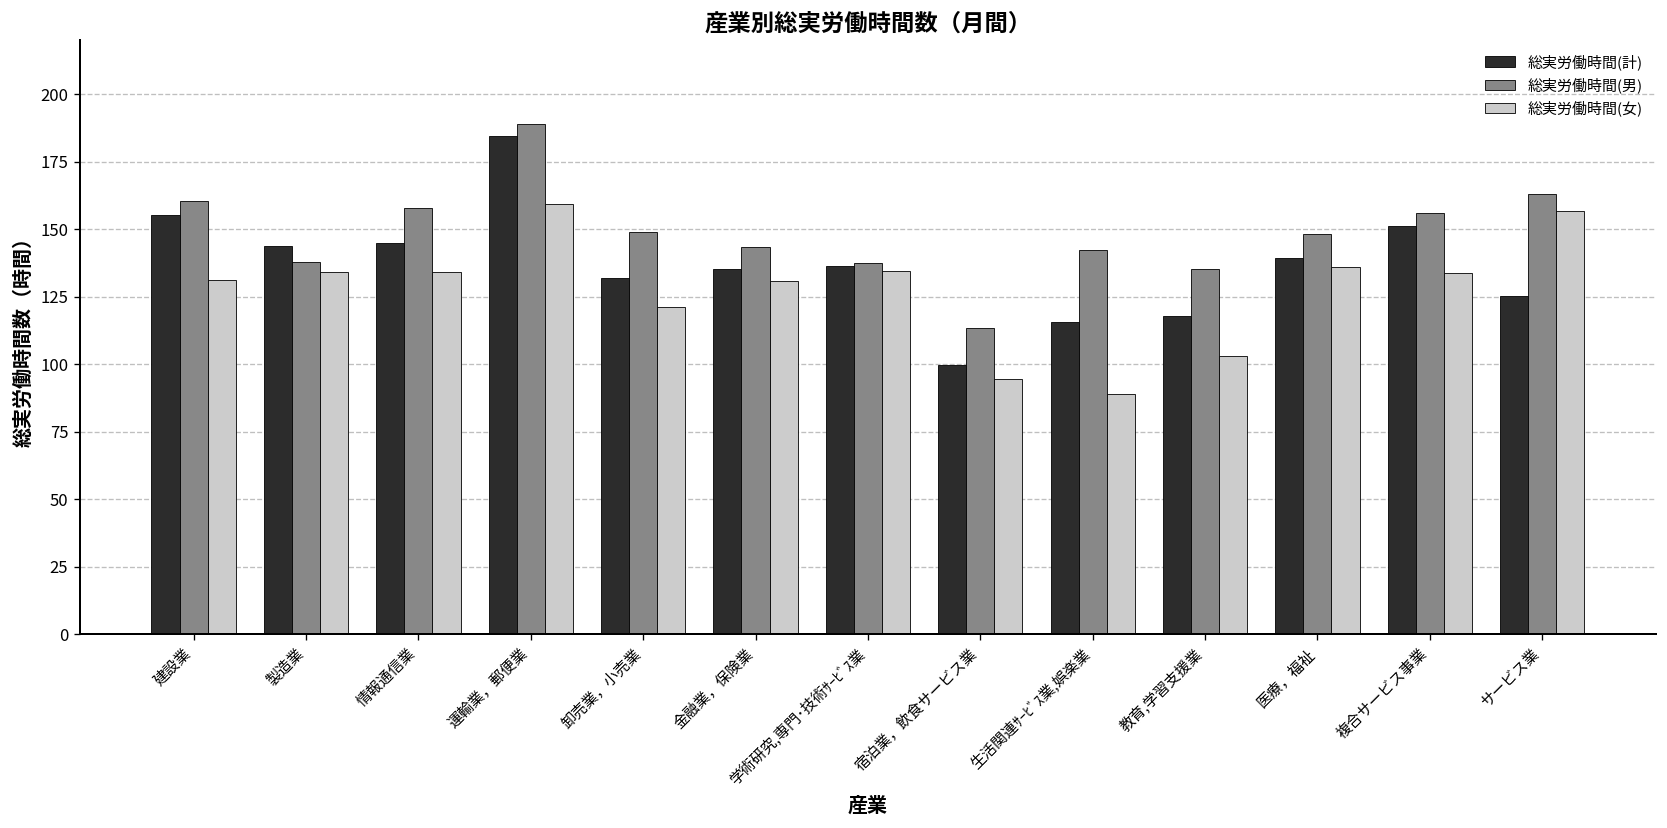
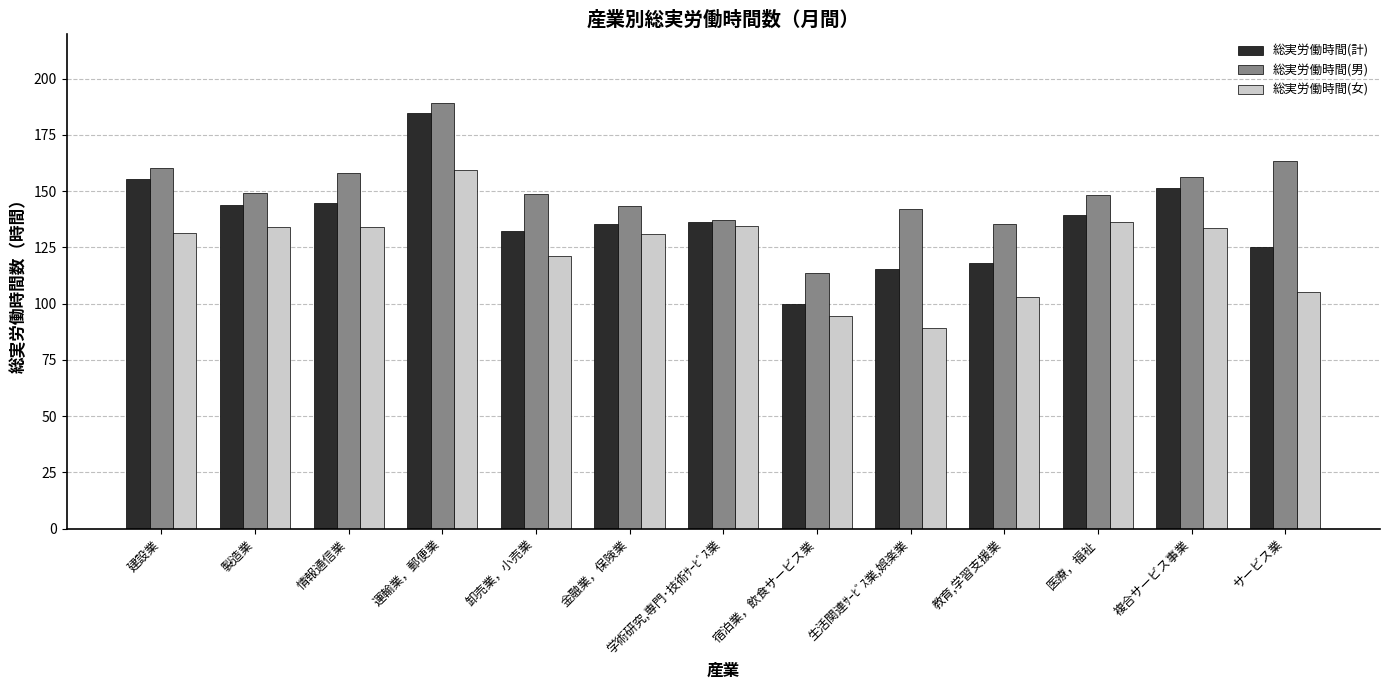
総実労働時間(男), 製造業: 138 -> 149
総実労働時間(女), サービス業: 157 -> 105
